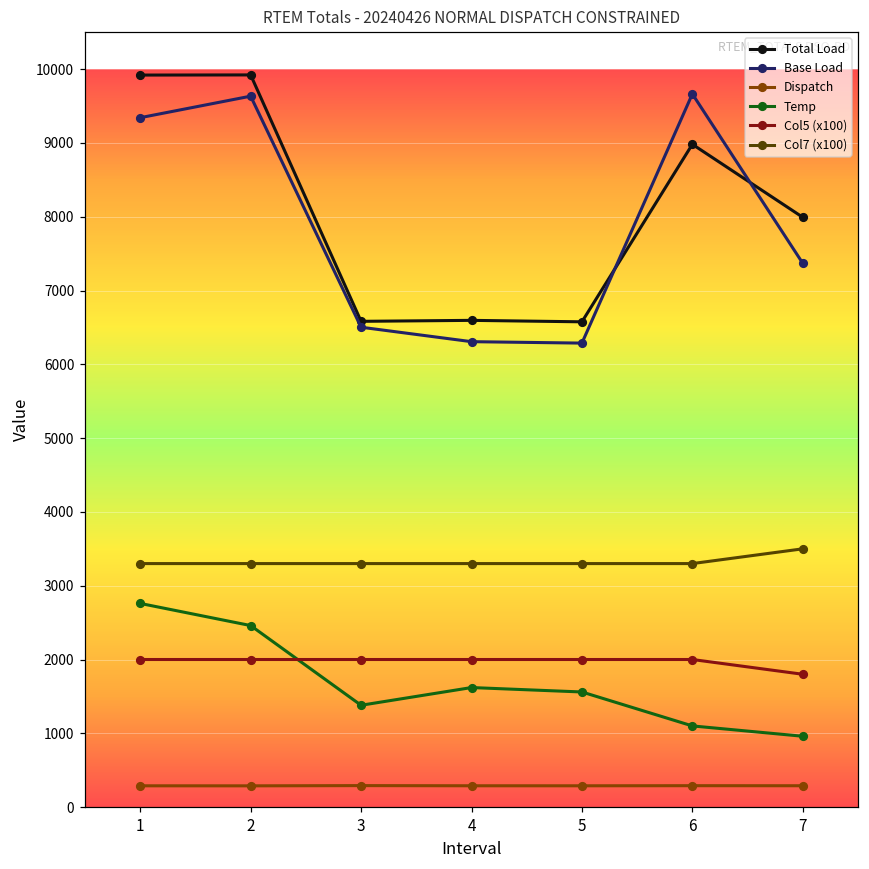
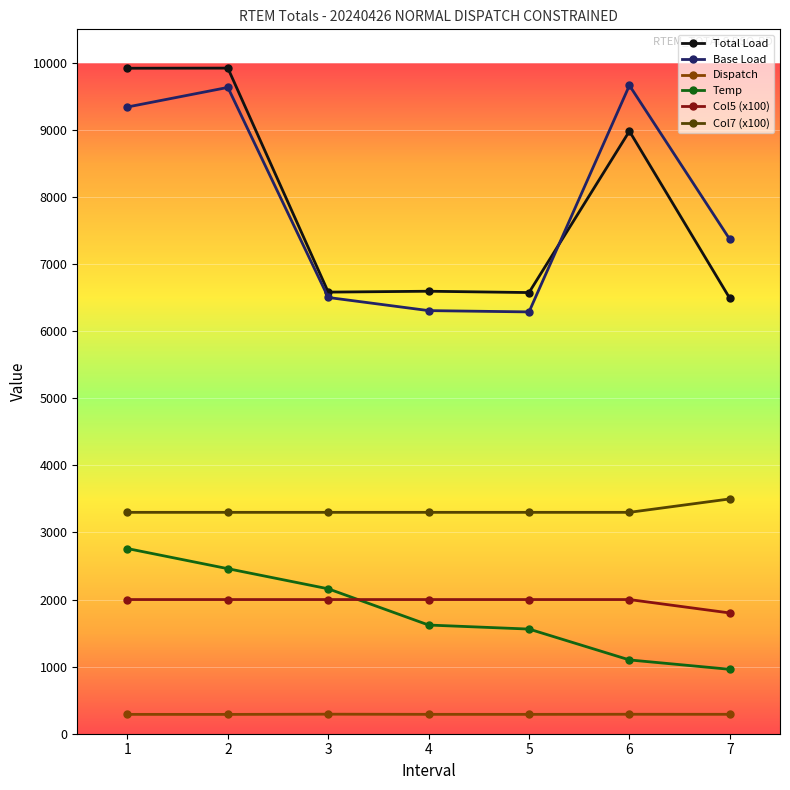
Temp, 3: 1400 -> 2200
Total Load, 7: 8000 -> 6500
